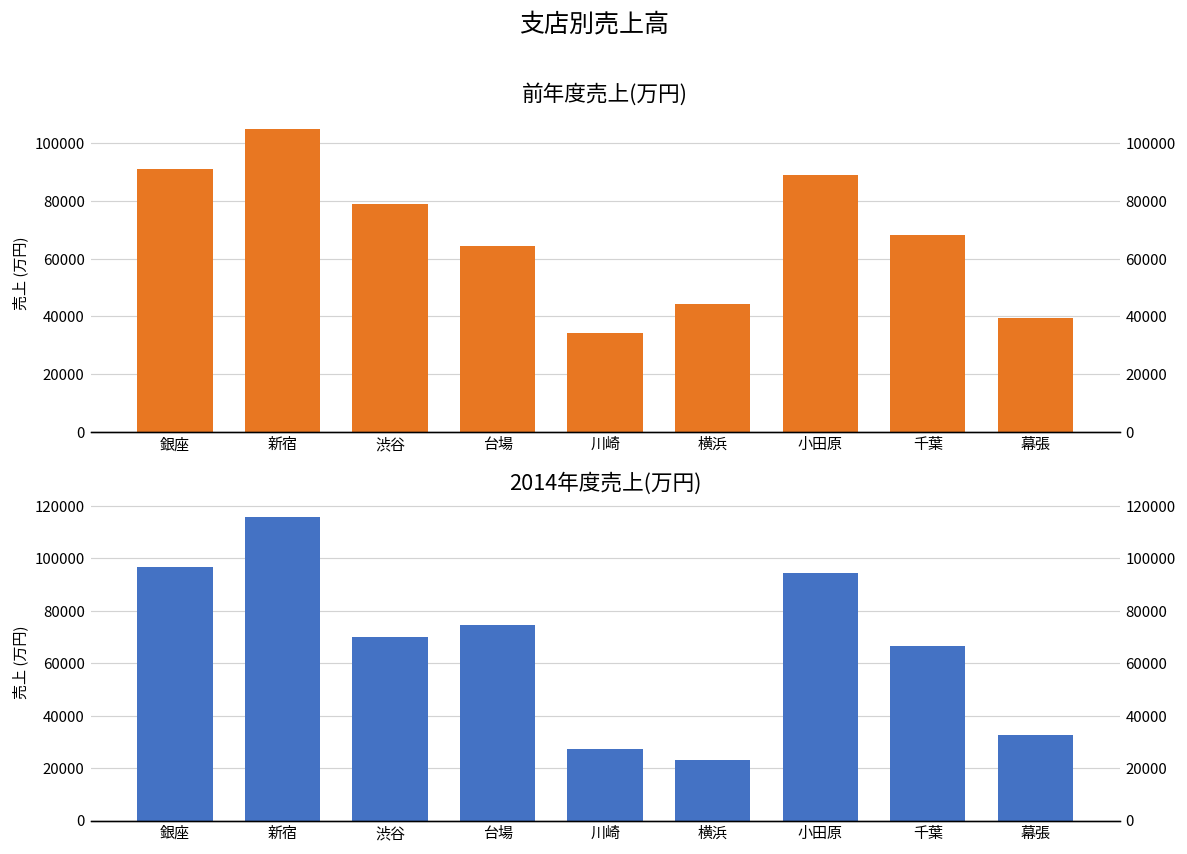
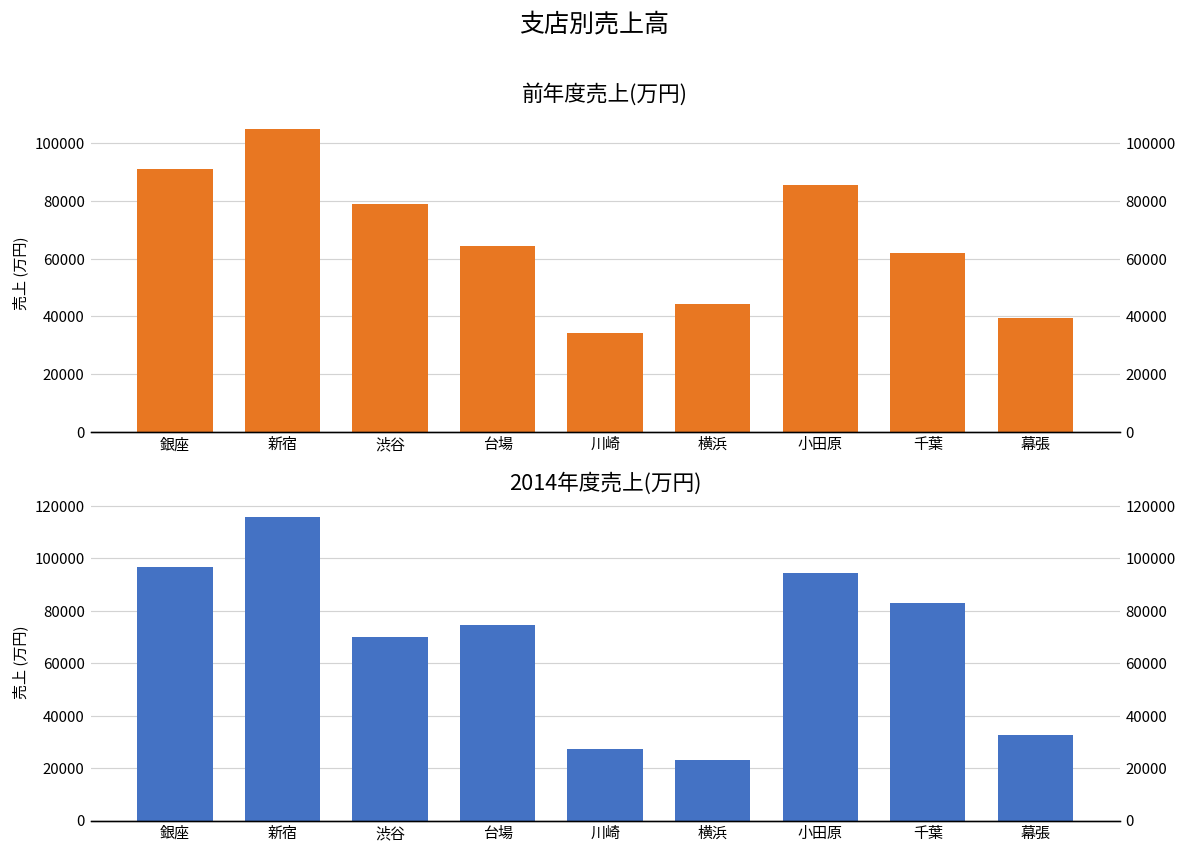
前年度売上(万円), 小田原: 89000 -> 86000
前年度売上(万円), 千葉: 68000 -> 62000
2014年度売上(万円), 千葉: 67000 -> 83000
